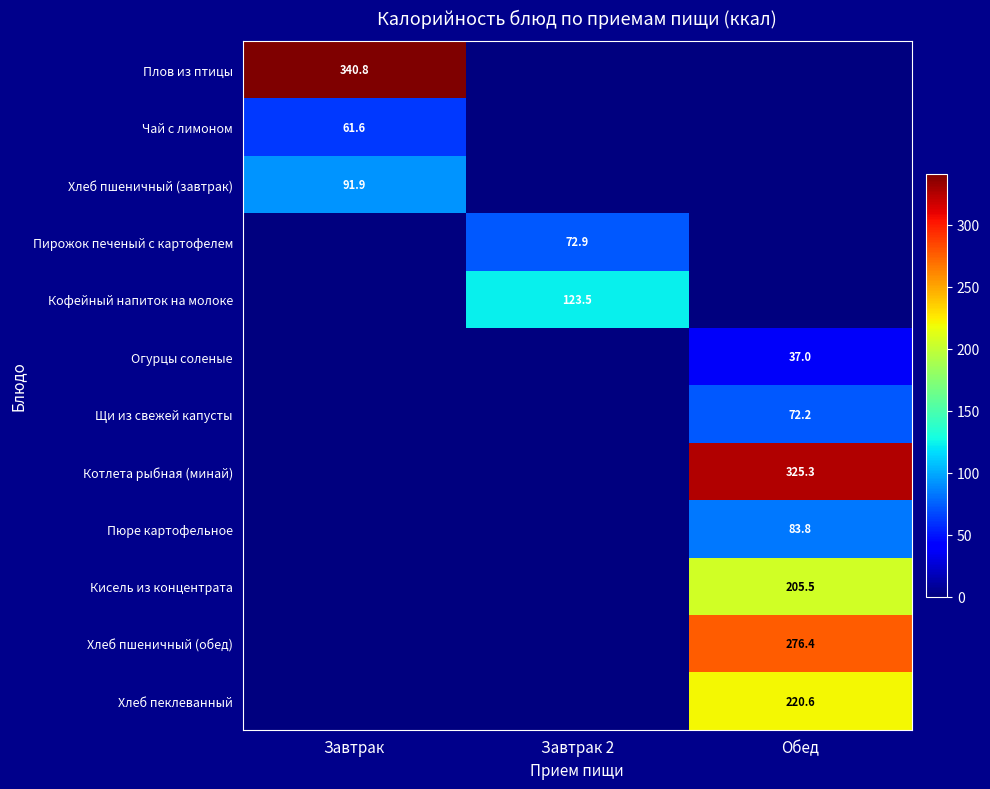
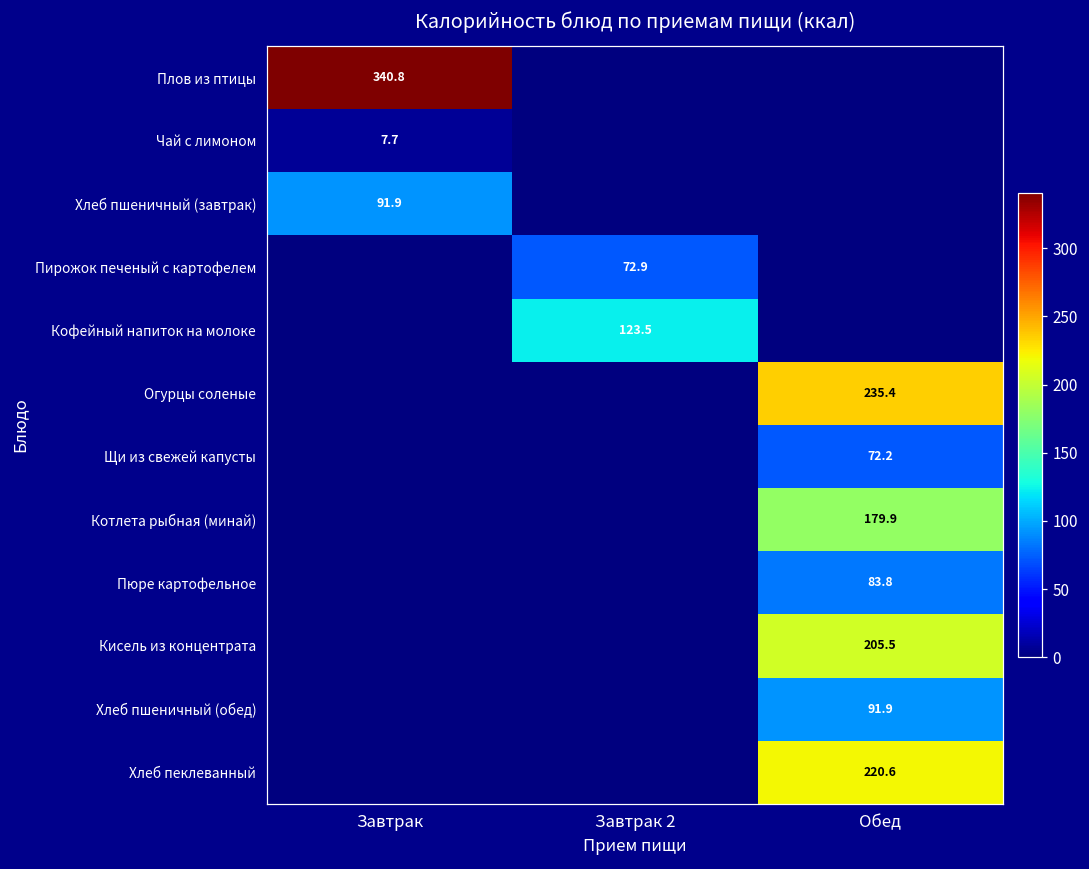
Чай с лимоном, Завтрак: 61.6 -> 7.7
Огурцы соленые, Обед: 37.0 -> 235.4
Котлета рыбная (минай), Обед: 325.3 -> 179.9
Хлеб пшеничный (обед), Обед: 276.4 -> 91.9
